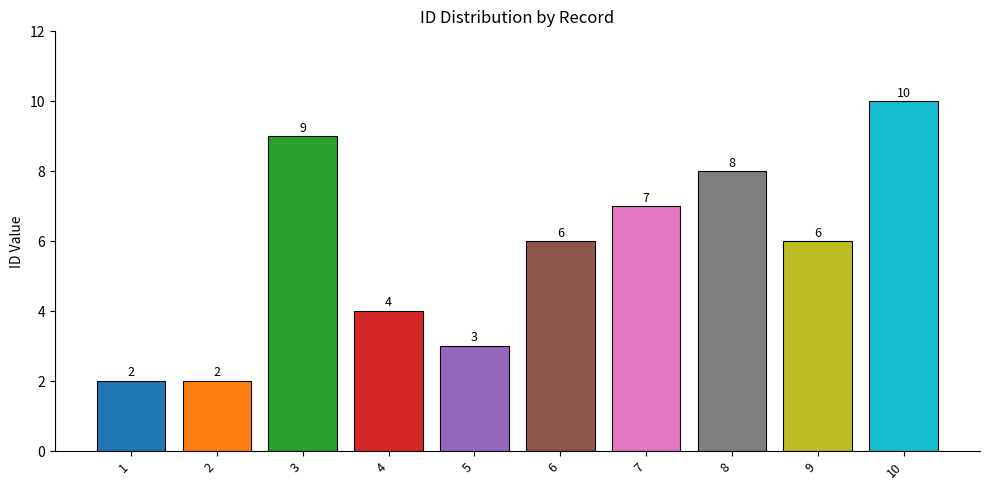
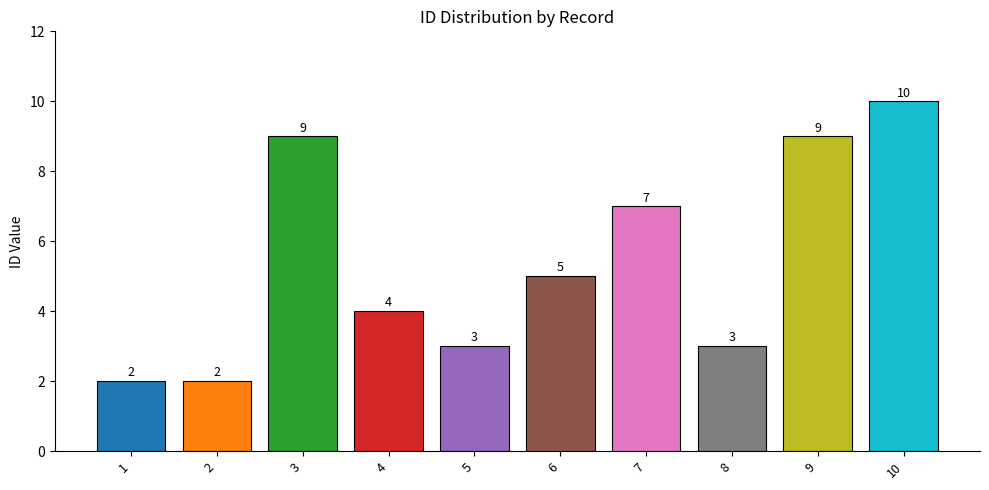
6: 6 -> 5
8: 8 -> 3
9: 6 -> 9
